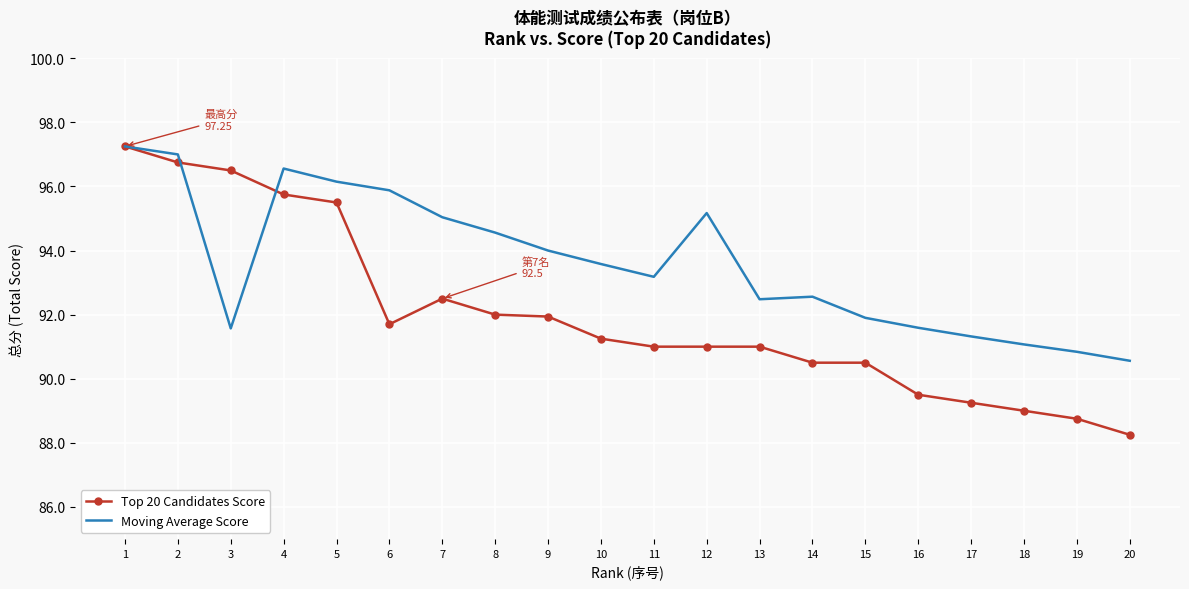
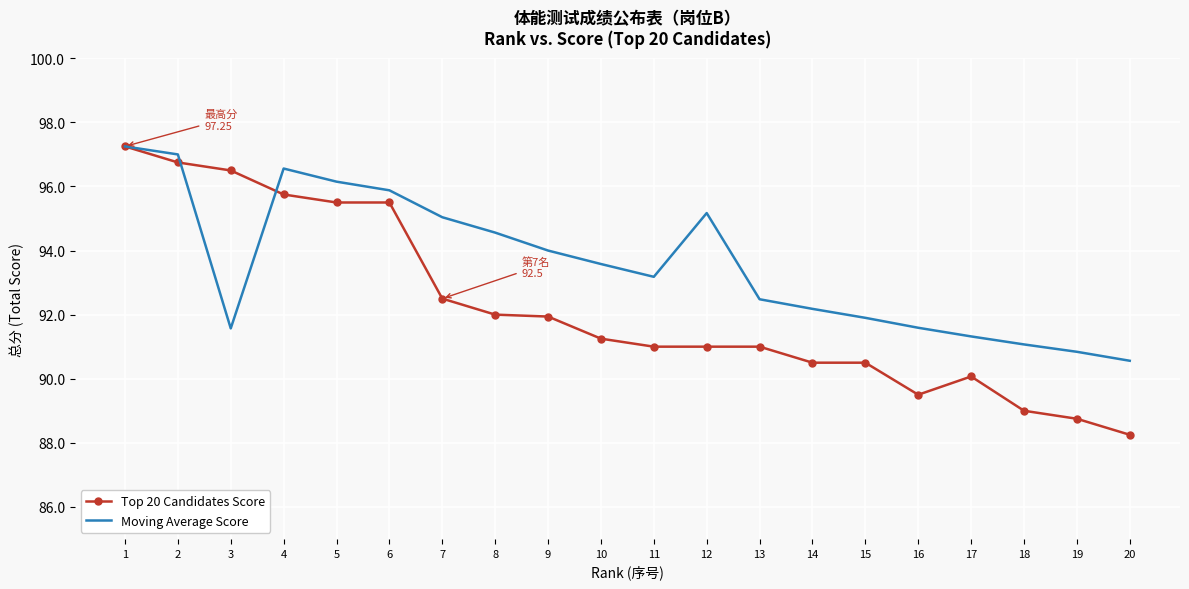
Top 20 Candidates Score, 6: 91.7 -> 95.5
Moving Average Score, 14: 92.6 -> 92.2
Top 20 Candidates Score, 17: 89.3 -> 90.1
